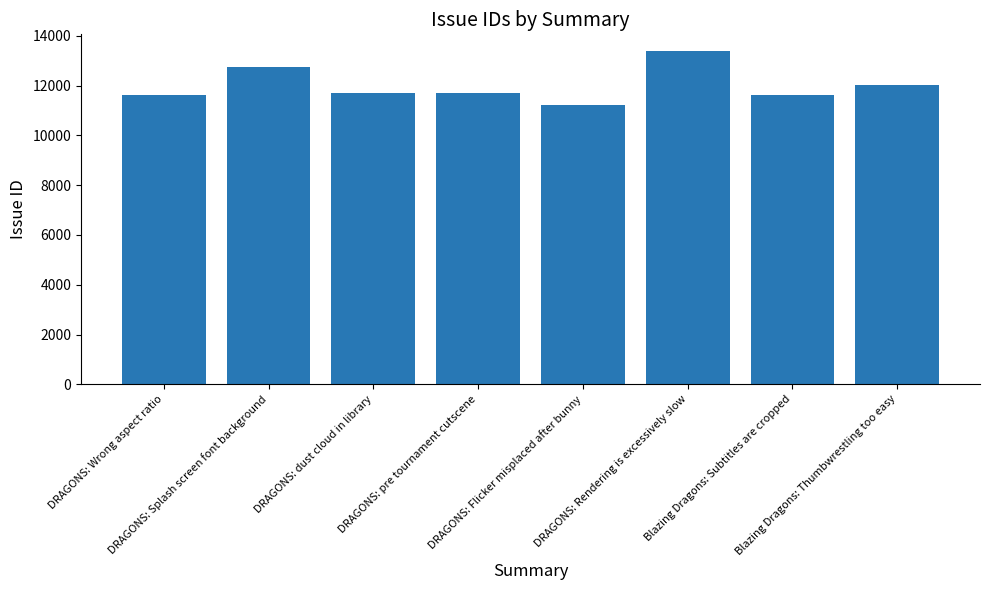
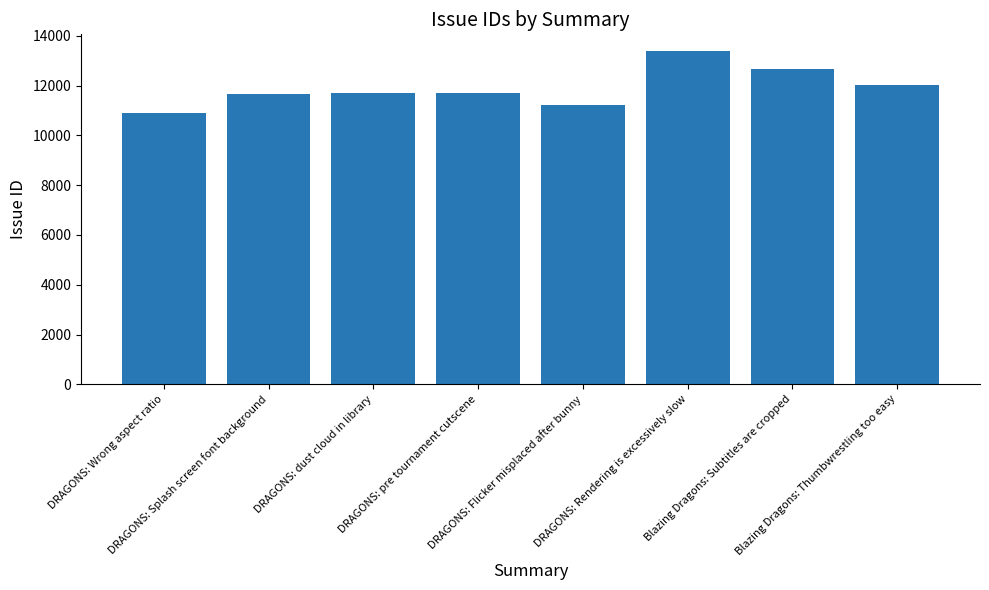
DRAGONS: Wrong aspect ratio: 11600 -> 10900
DRAGONS: Splash screen font background: 12800 -> 11600
Blazing Dragons: Subtitles are cropped: 11600 -> 12700
